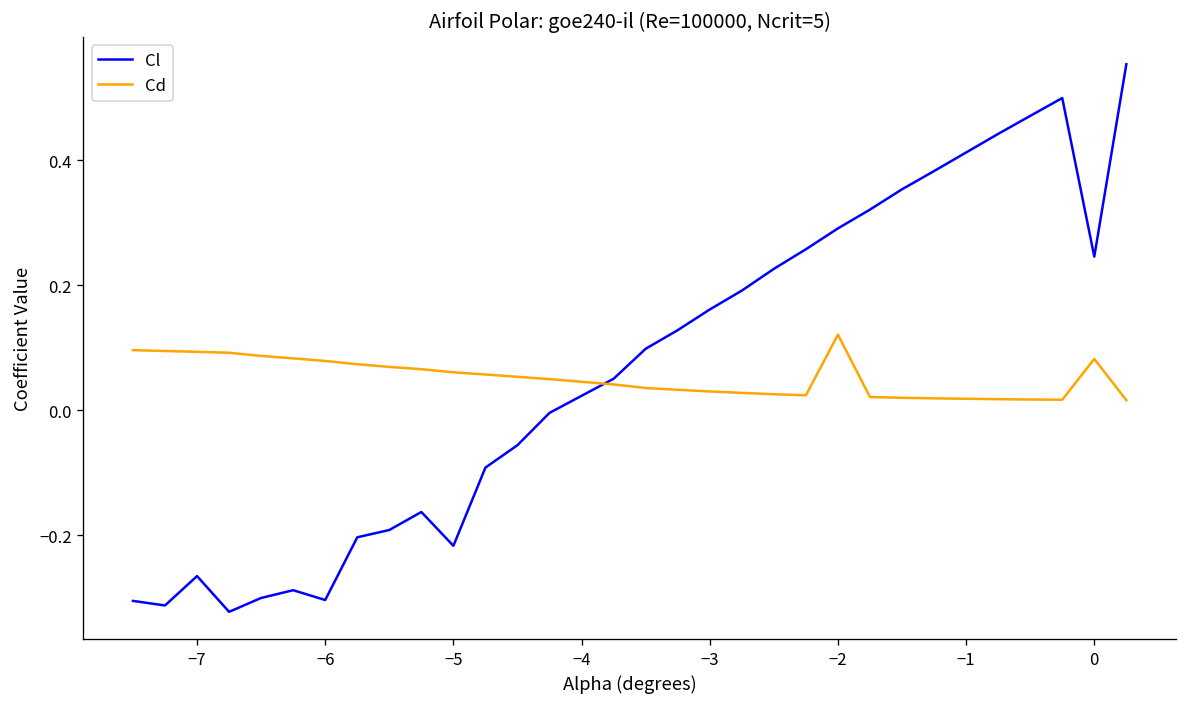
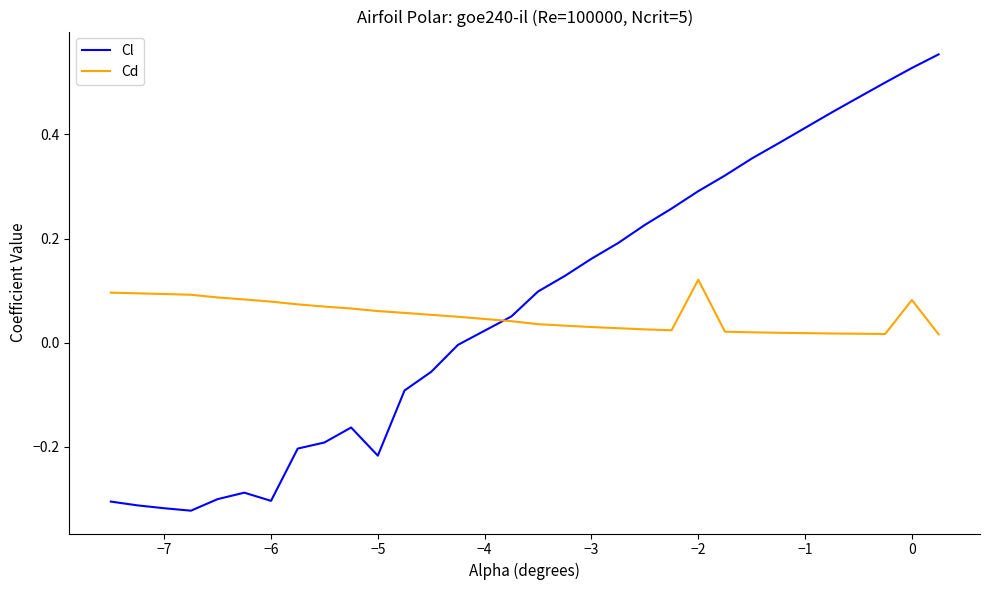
Cl, −7: -0.27 -> -0.32
Cl, 0: 0.25 -> 0.53
